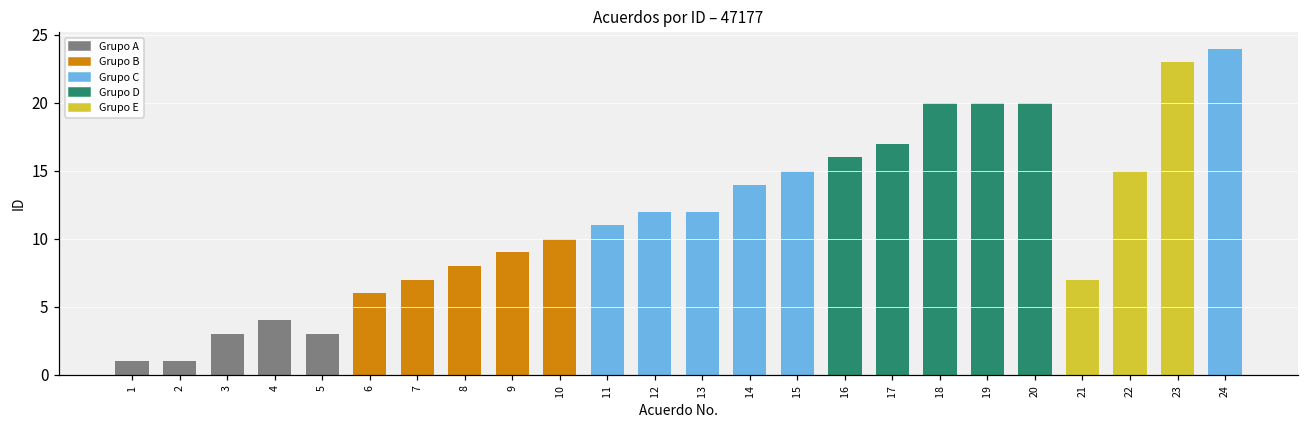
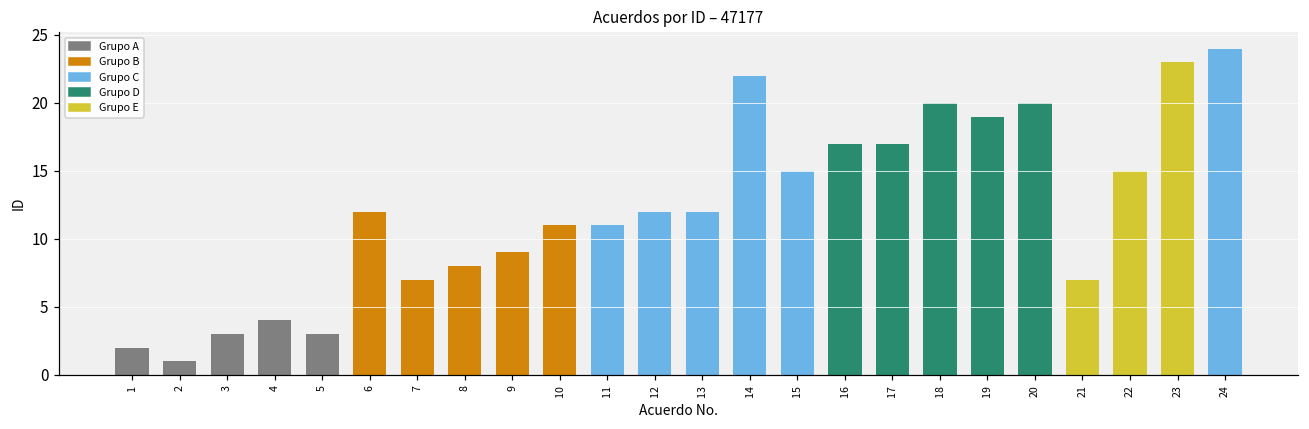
1: 1 -> 2
6: 6 -> 12
10: 10 -> 11
14: 14 -> 22
16: 16 -> 17
19: 20 -> 19
